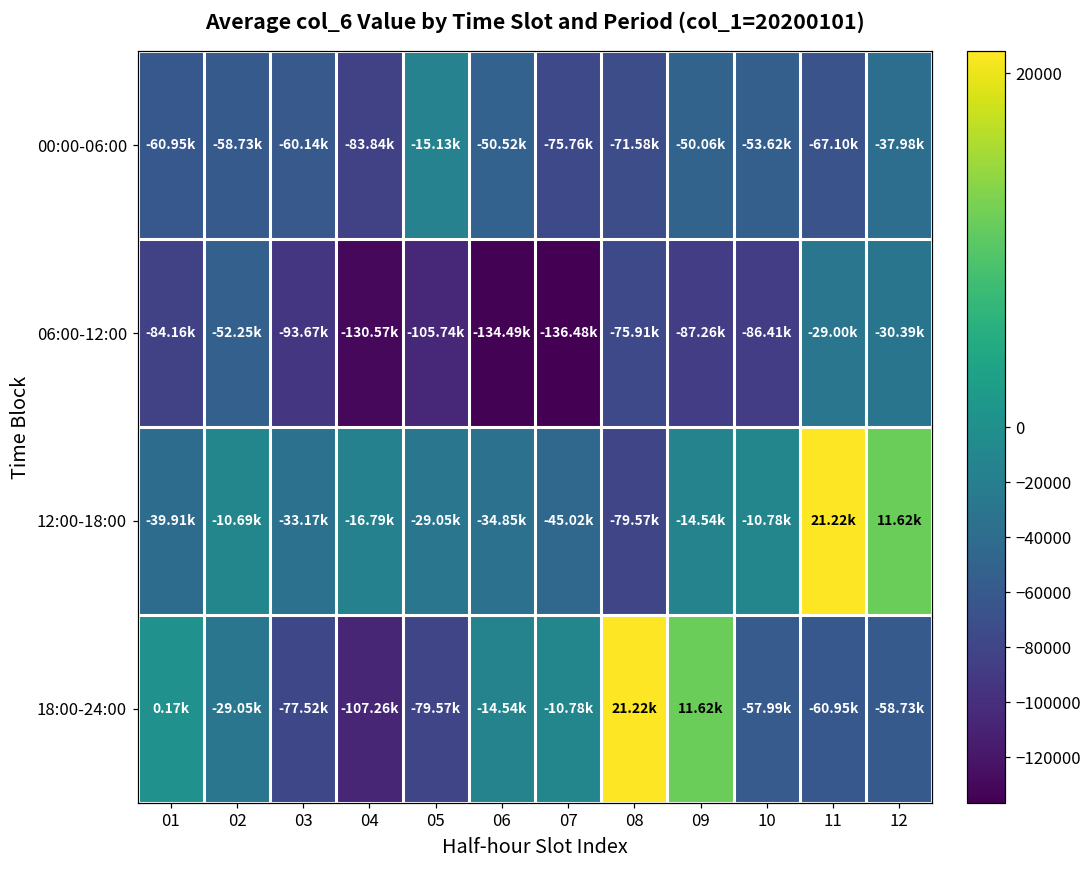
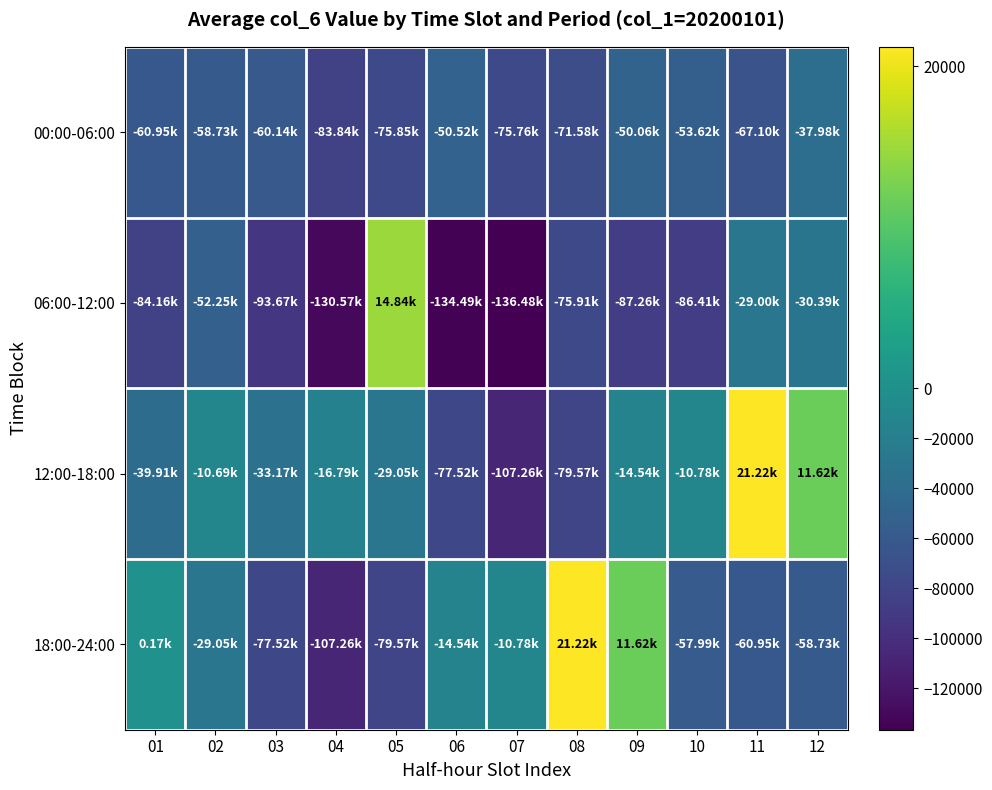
00:00-06:00, 05: -15.13k -> -75.85k
06:00-12:00, 05: -105.74k -> 14.84k
12:00-18:00, 06: -34.85k -> -77.52k
12:00-18:00, 07: -45.02k -> -107.26k
